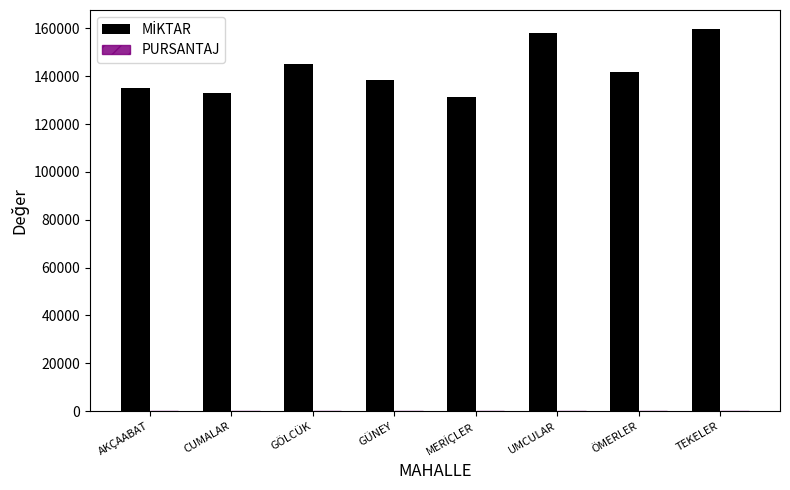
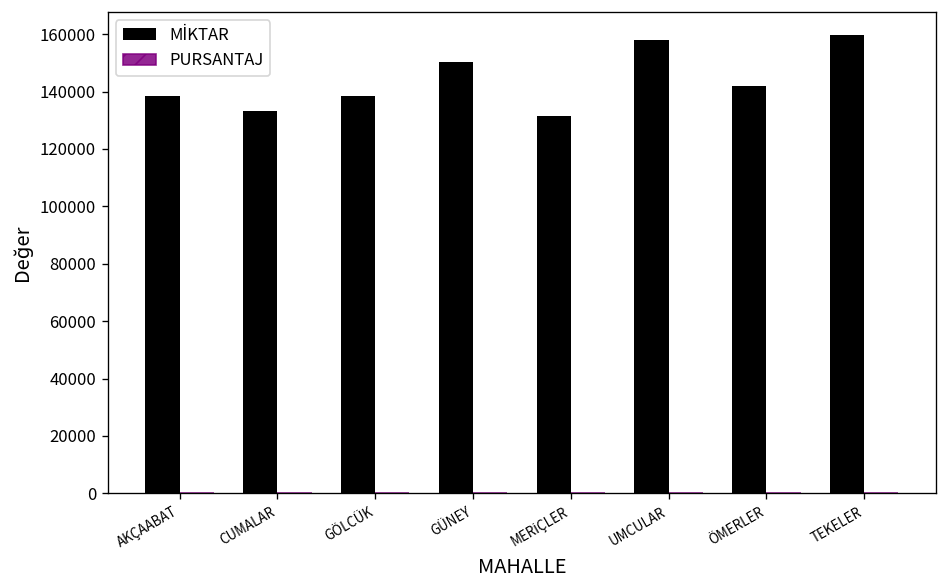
MİKTAR, AKÇAABAT: 135000 -> 138000
MİKTAR, GÖLCÜK: 145000 -> 138000
MİKTAR, GÜNEY: 138000 -> 150000
